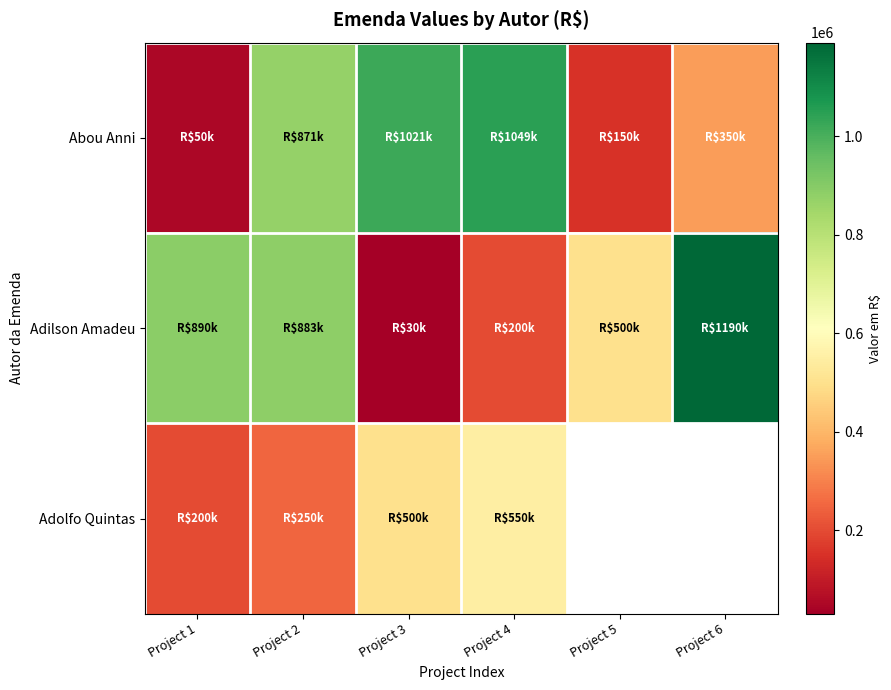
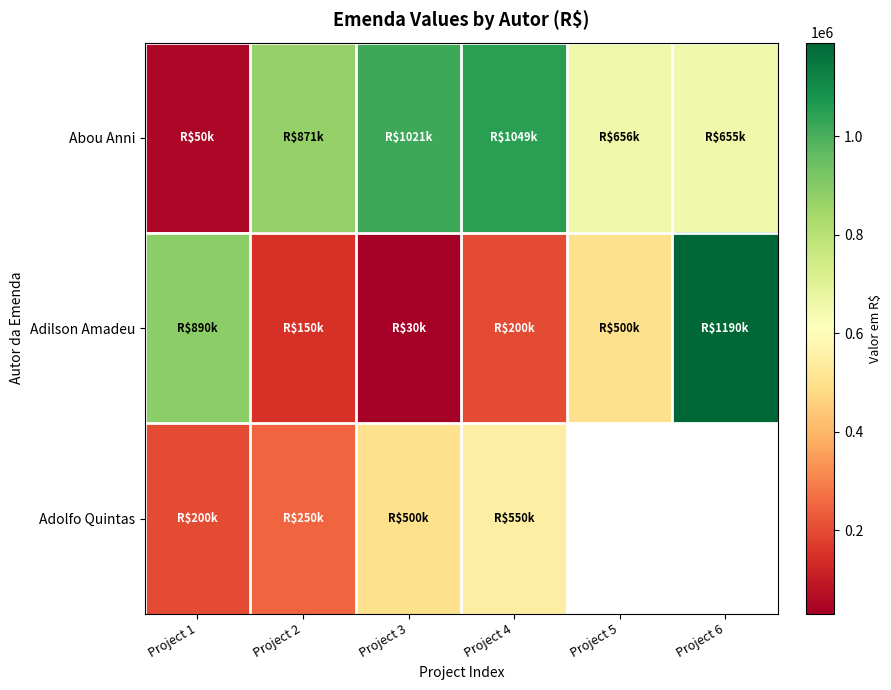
Abou Anni, Project 5: $150k -> $656k
Abou Anni, Project 6: $350k -> $655k
Adilson Amadeu, Project 2: $883k -> $150k
